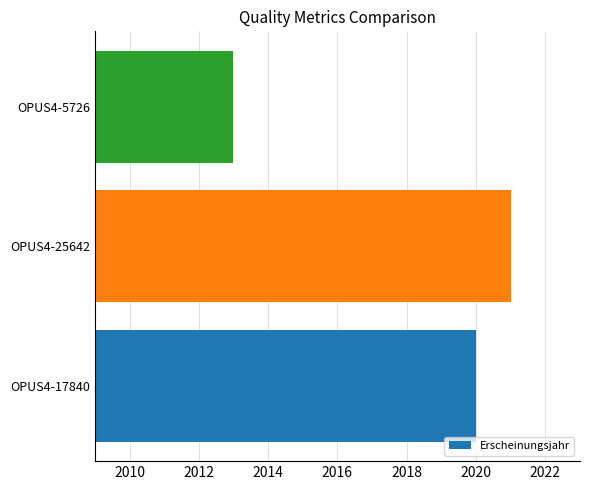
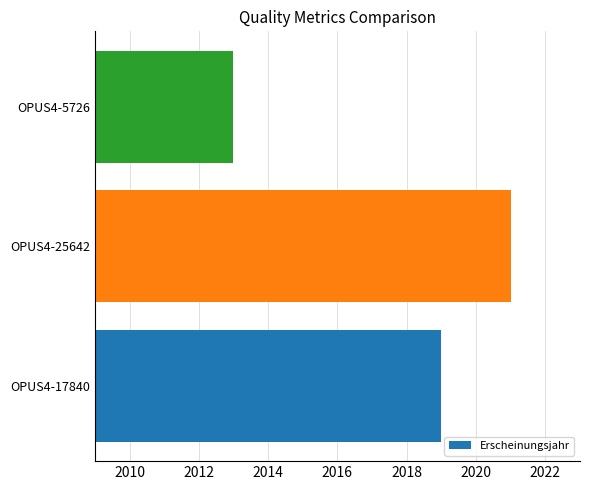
OPUS4-17840: 2020 -> 2019
